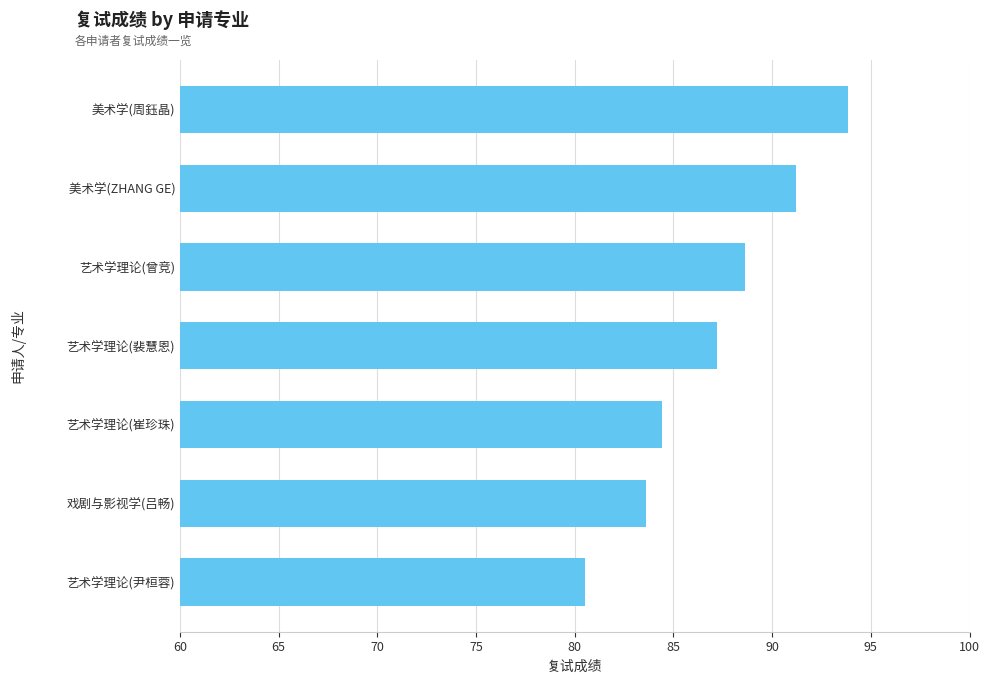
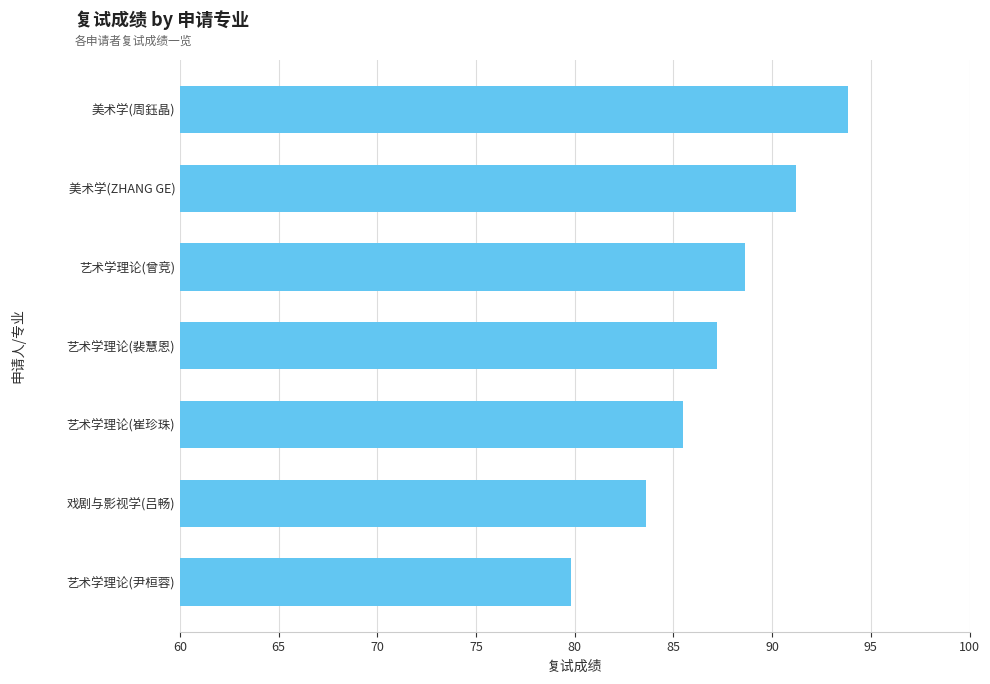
艺术学理论(崔珍珠): 84.4 -> 85.5
艺术学理论(尹桓蓉): 80.5 -> 79.8
